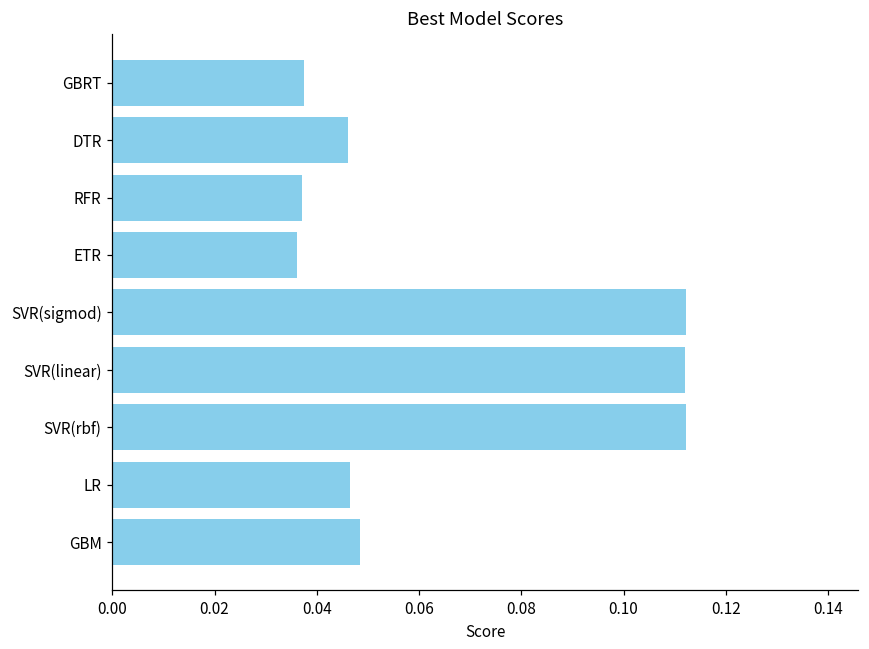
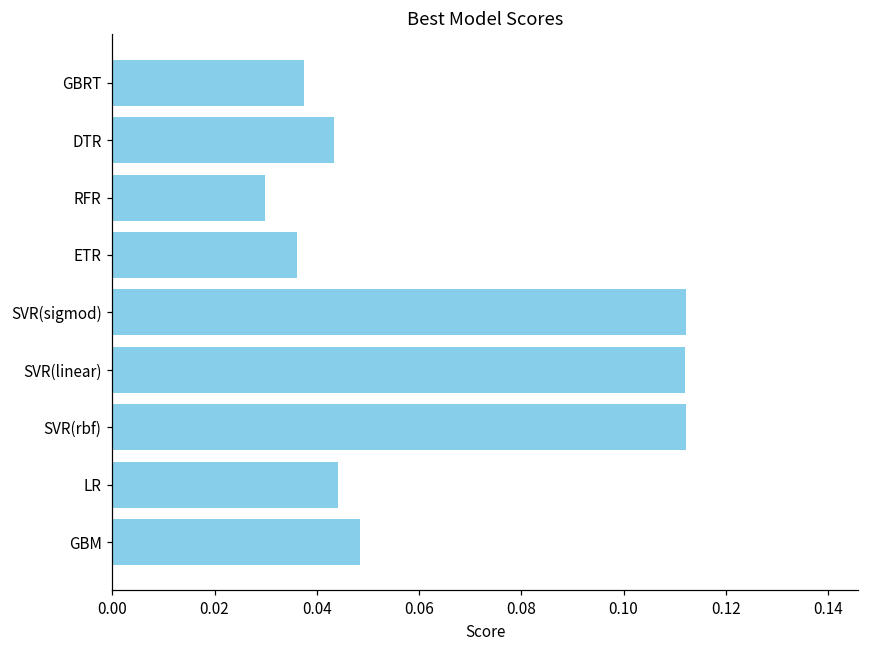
DTR: 0.046 -> 0.043
RFR: 0.037 -> 0.030
LR: 0.047 -> 0.044
